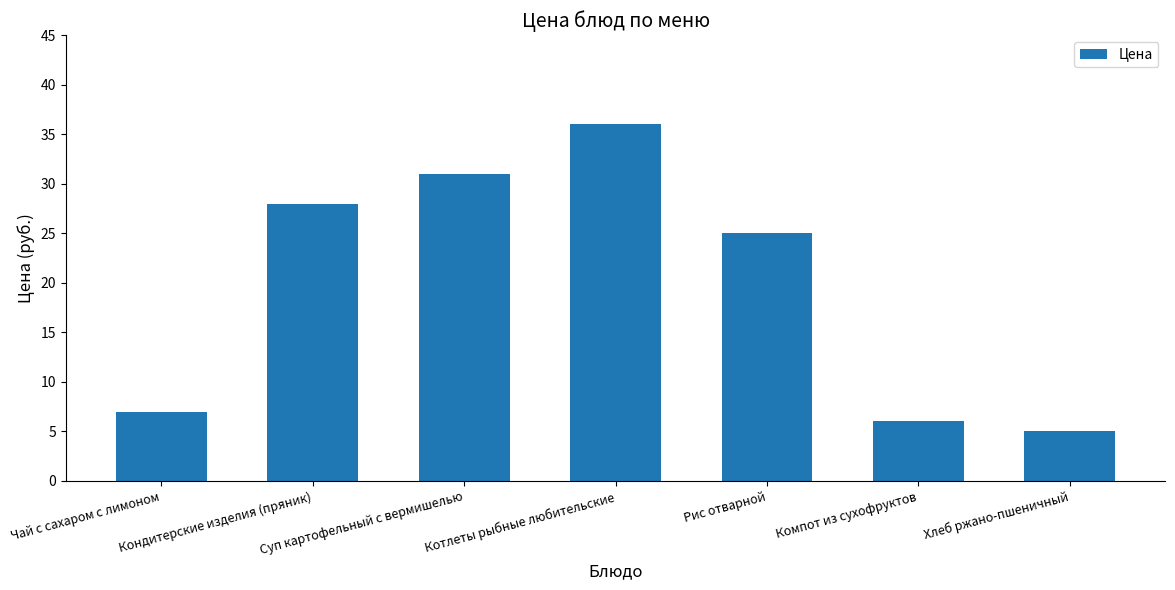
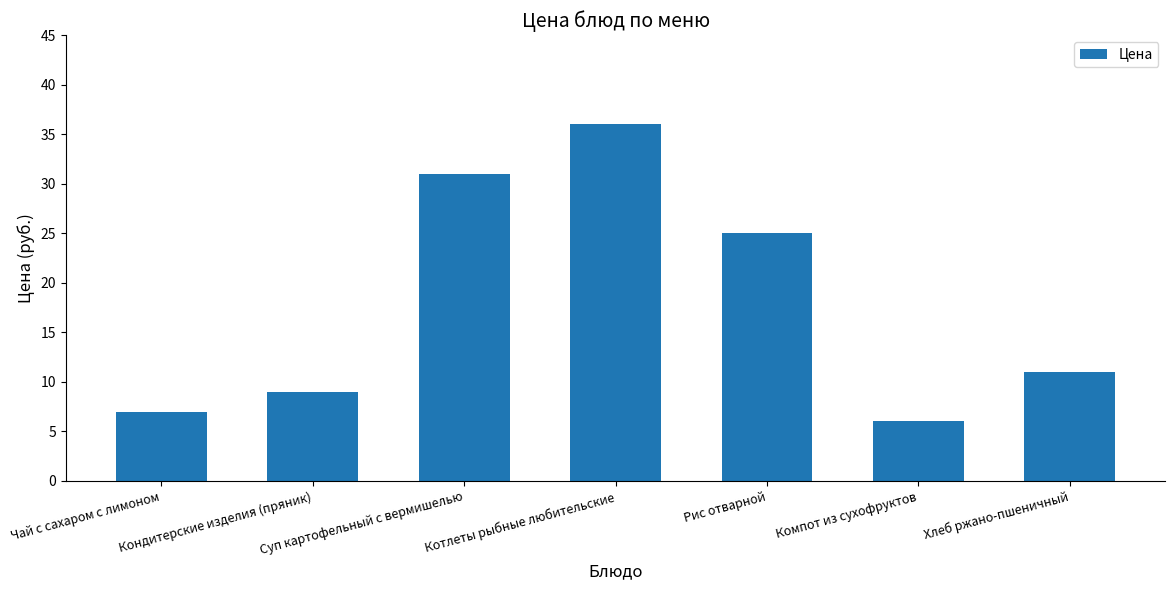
Кондитерские изделия (пряник): 28 -> 9
Хлеб ржано-пшеничный: 5 -> 11
